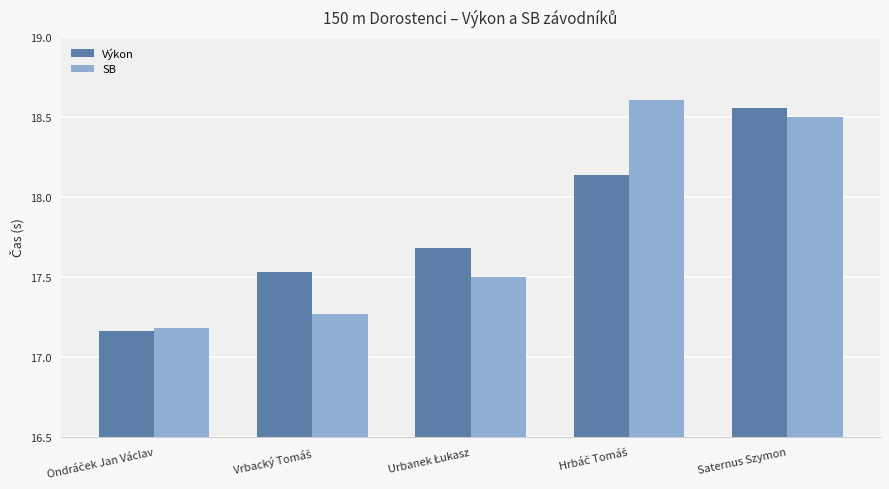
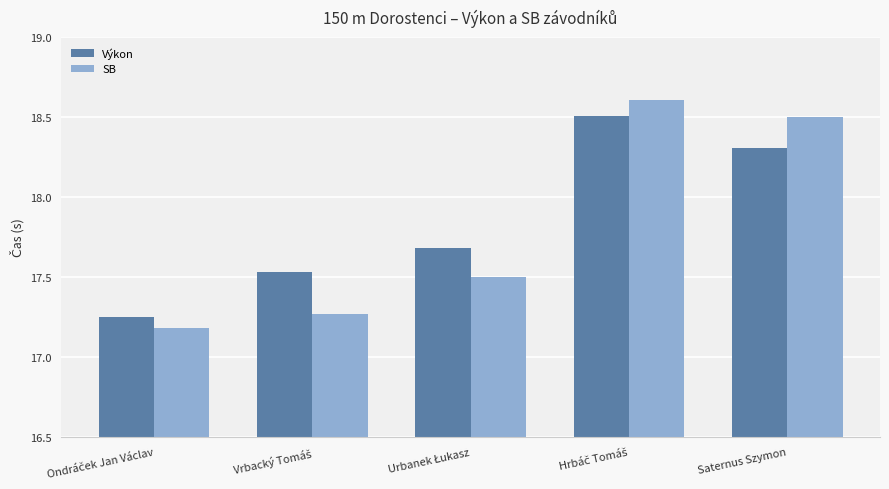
Výkon, Ondráček Jan Václav: 17.16 -> 17.25
Výkon, Hrbáč Tomáš: 18.14 -> 18.51
Výkon, Saternus Szymon: 18.56 -> 18.31
